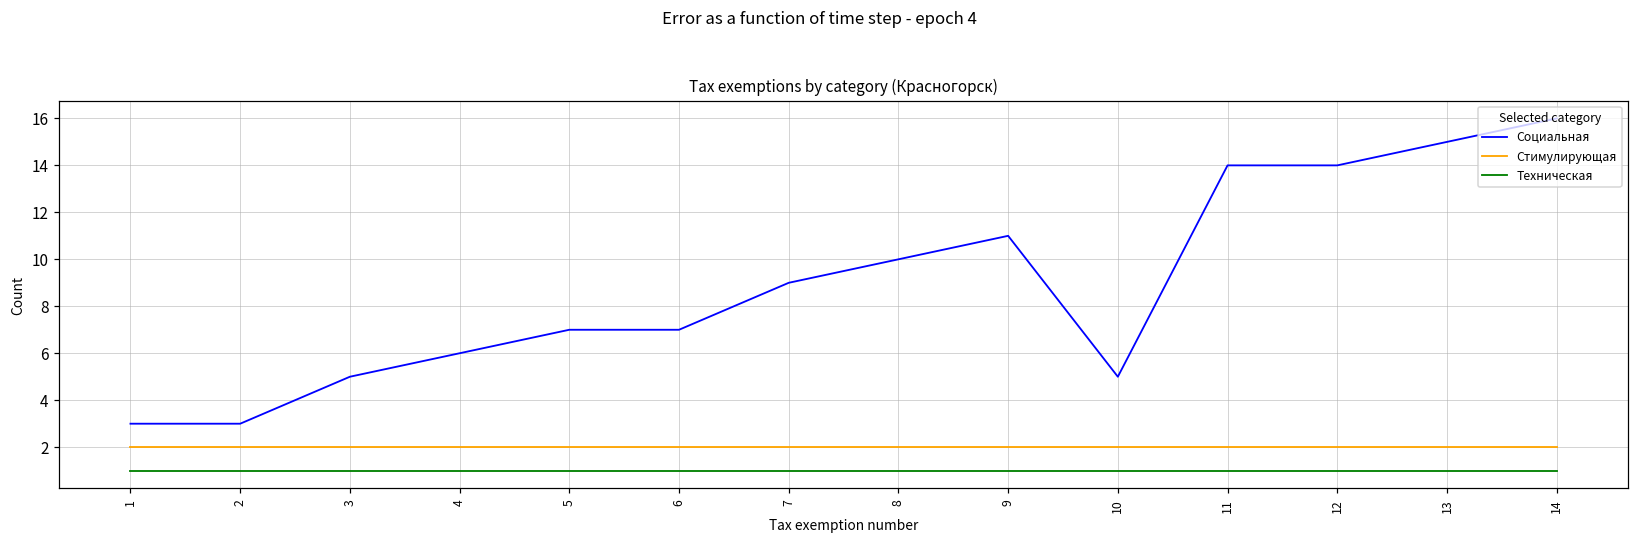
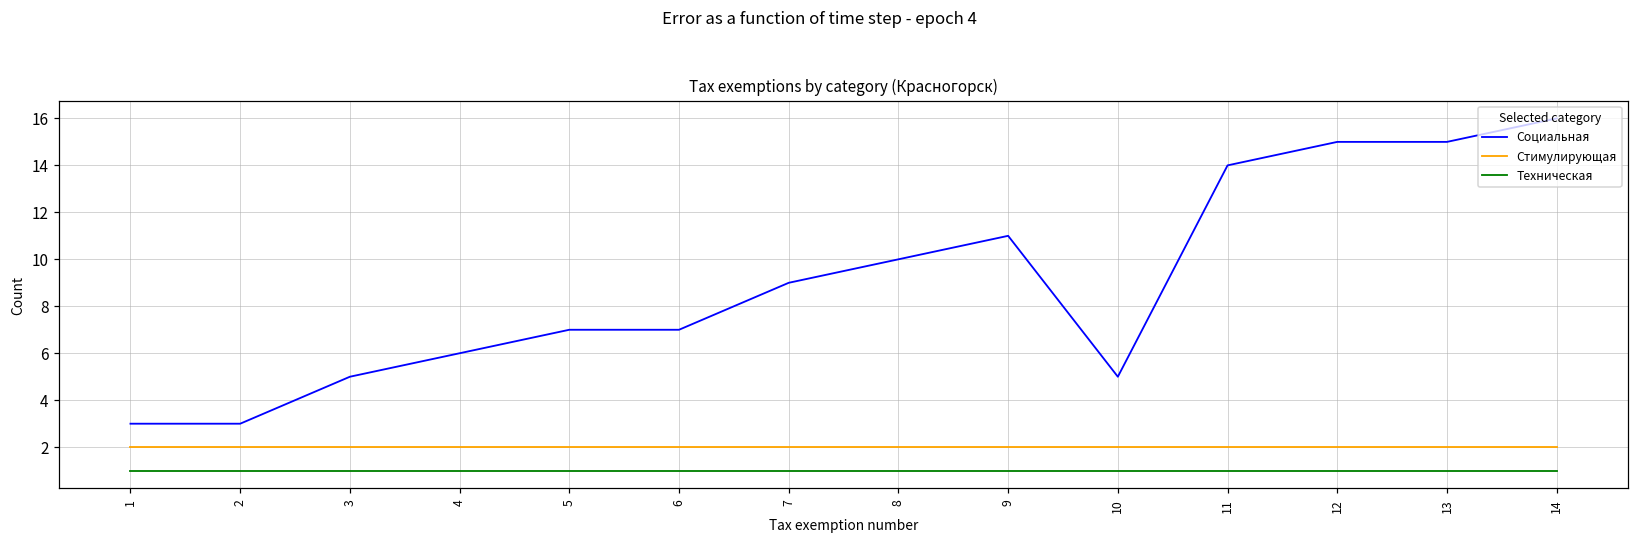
Социальная, 12: 14 -> 15
